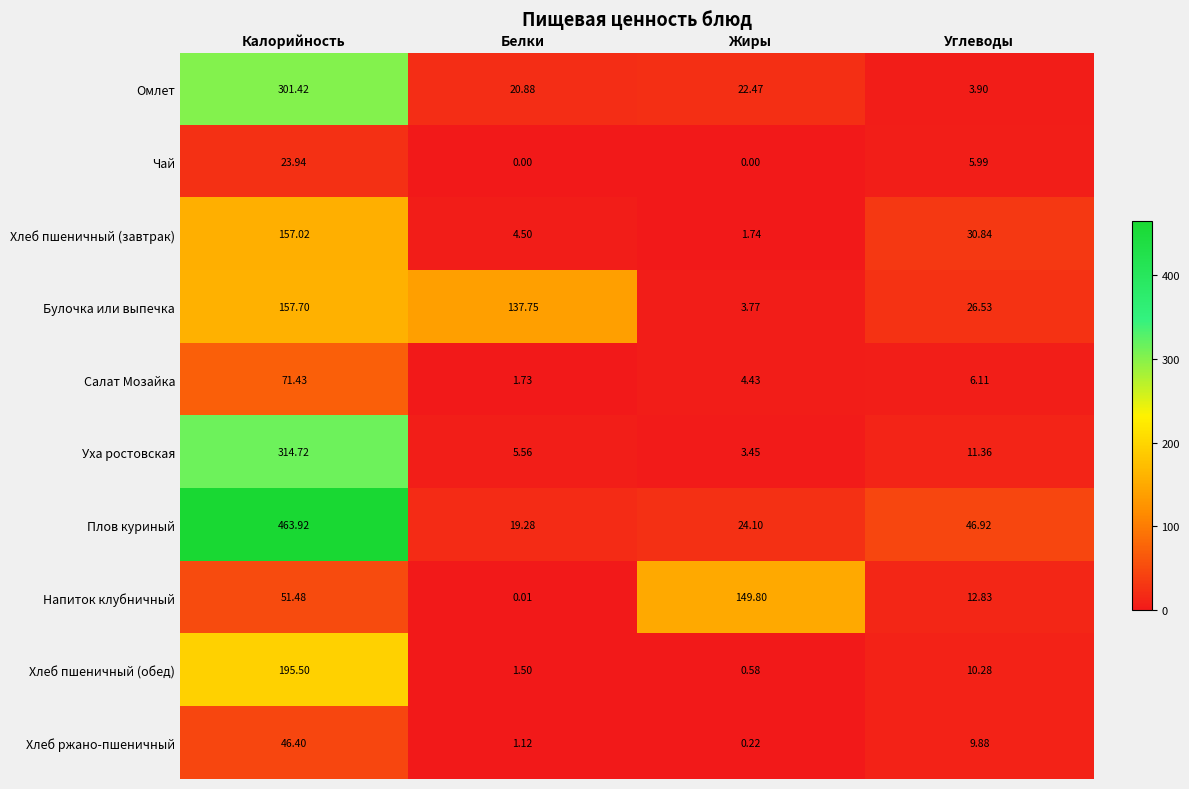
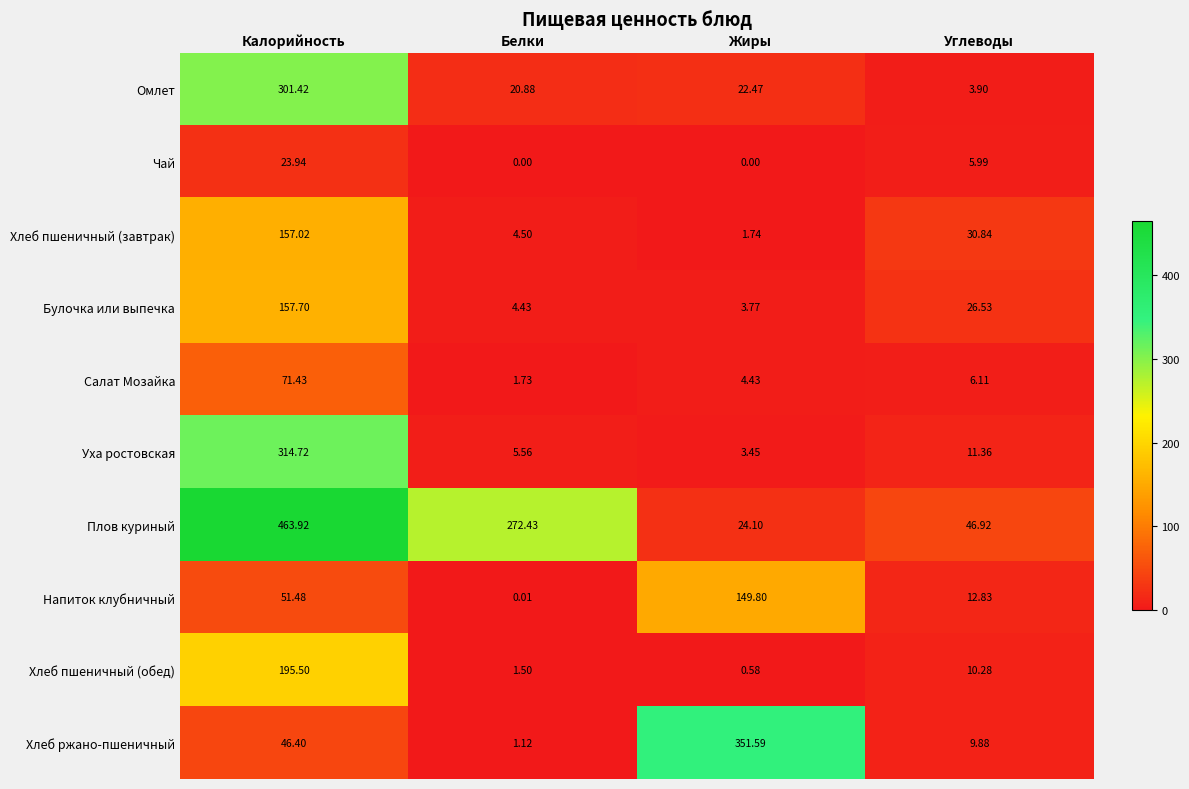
Булочка или выпечка, Белки: 137.75 -> 4.43
Плов куриный, Белки: 19.28 -> 272.43
Хлеб ржано-пшеничный, Жиры: 0.22 -> 351.59
